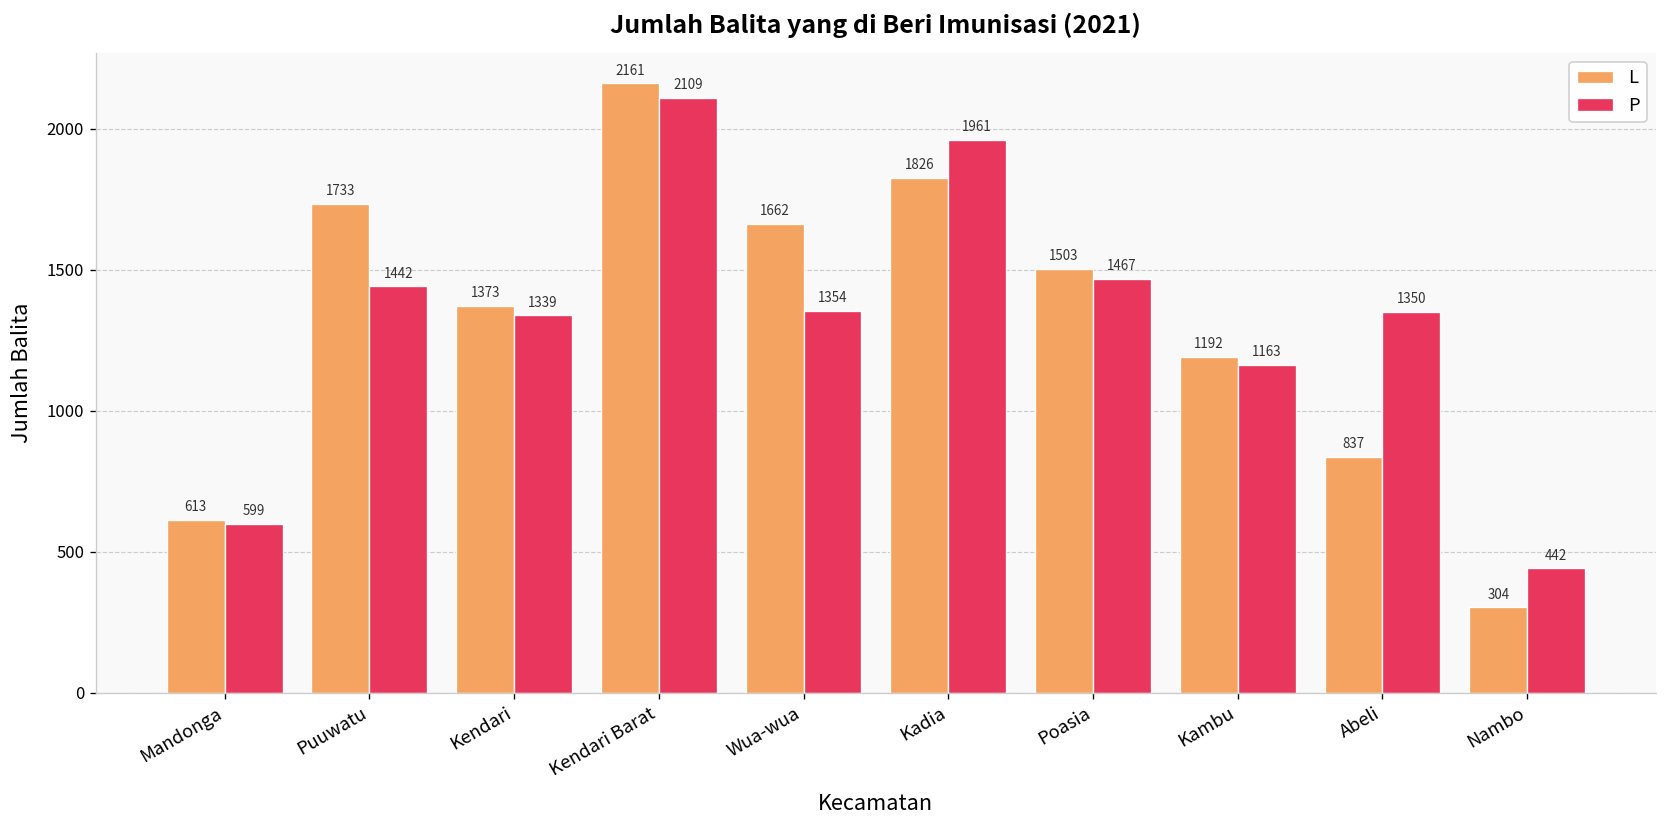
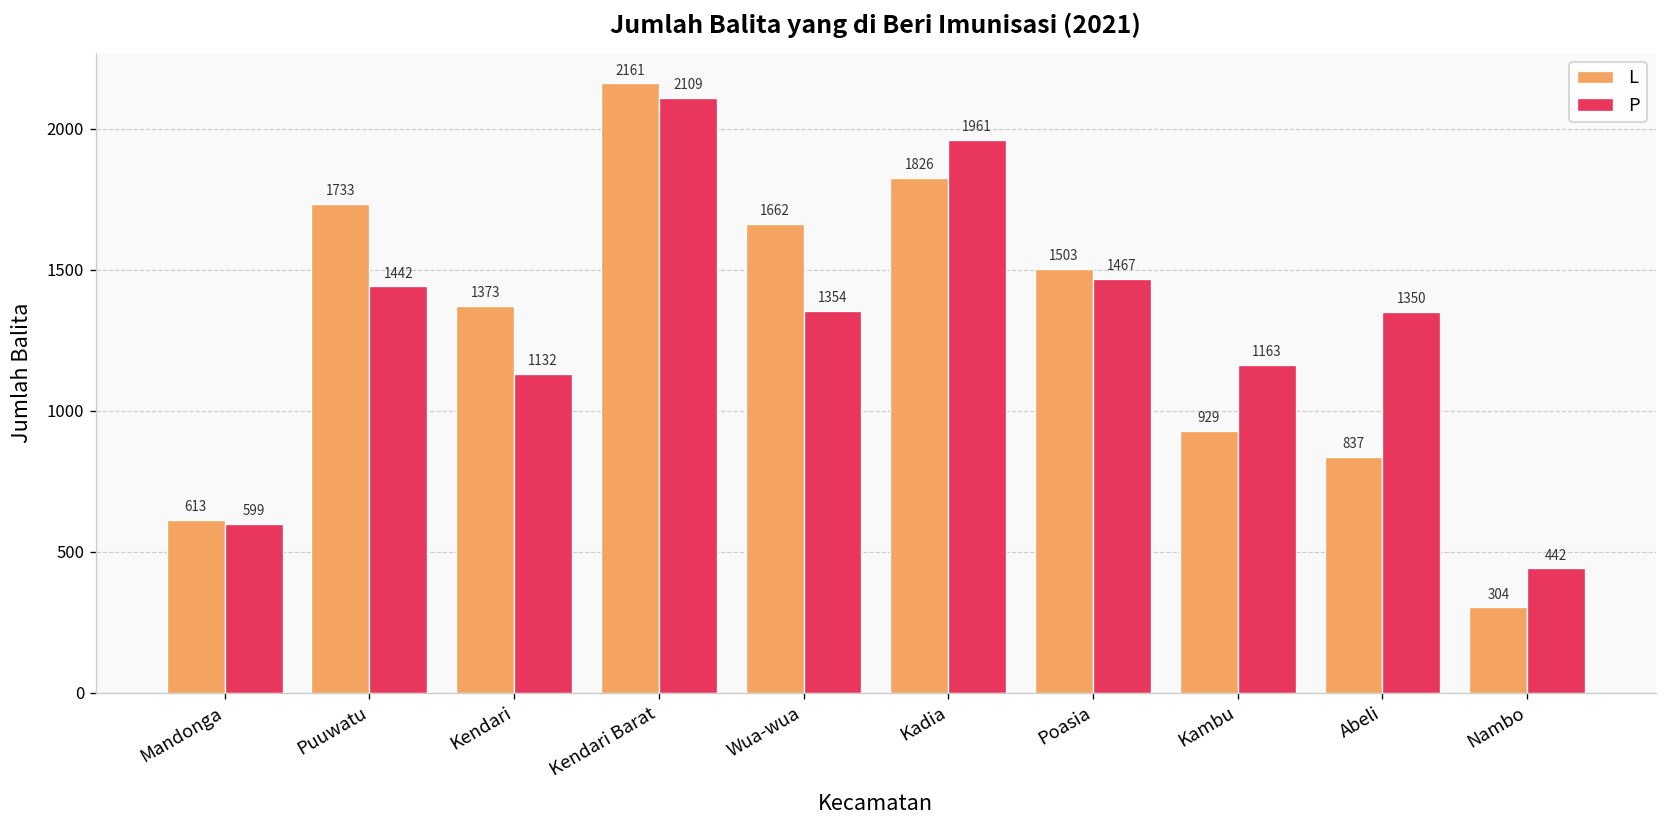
P, Kendari: 1339 -> 1132
L, Kambu: 1192 -> 929
